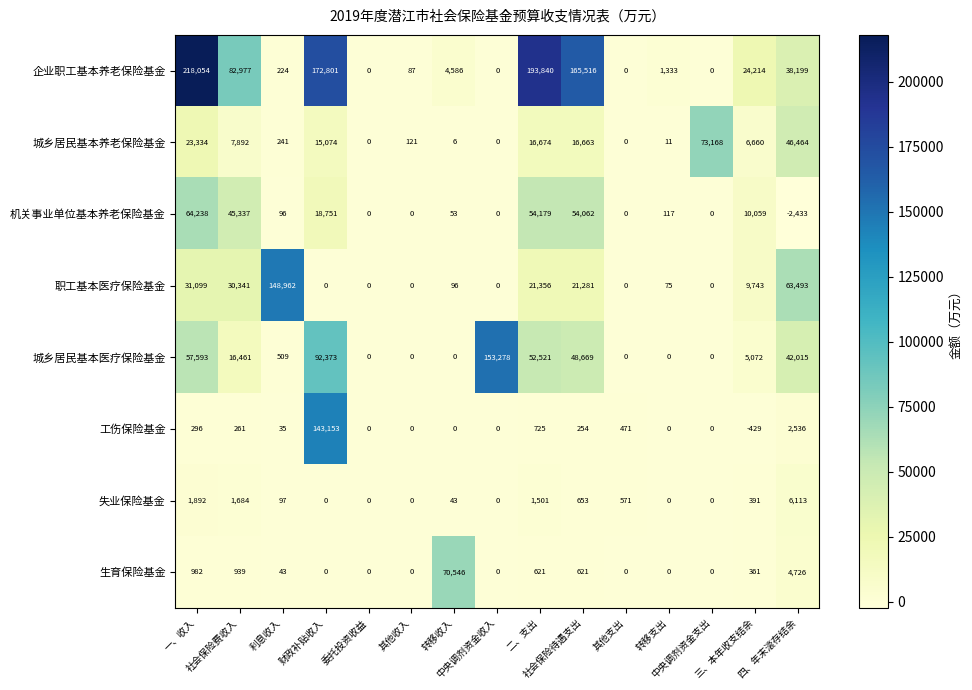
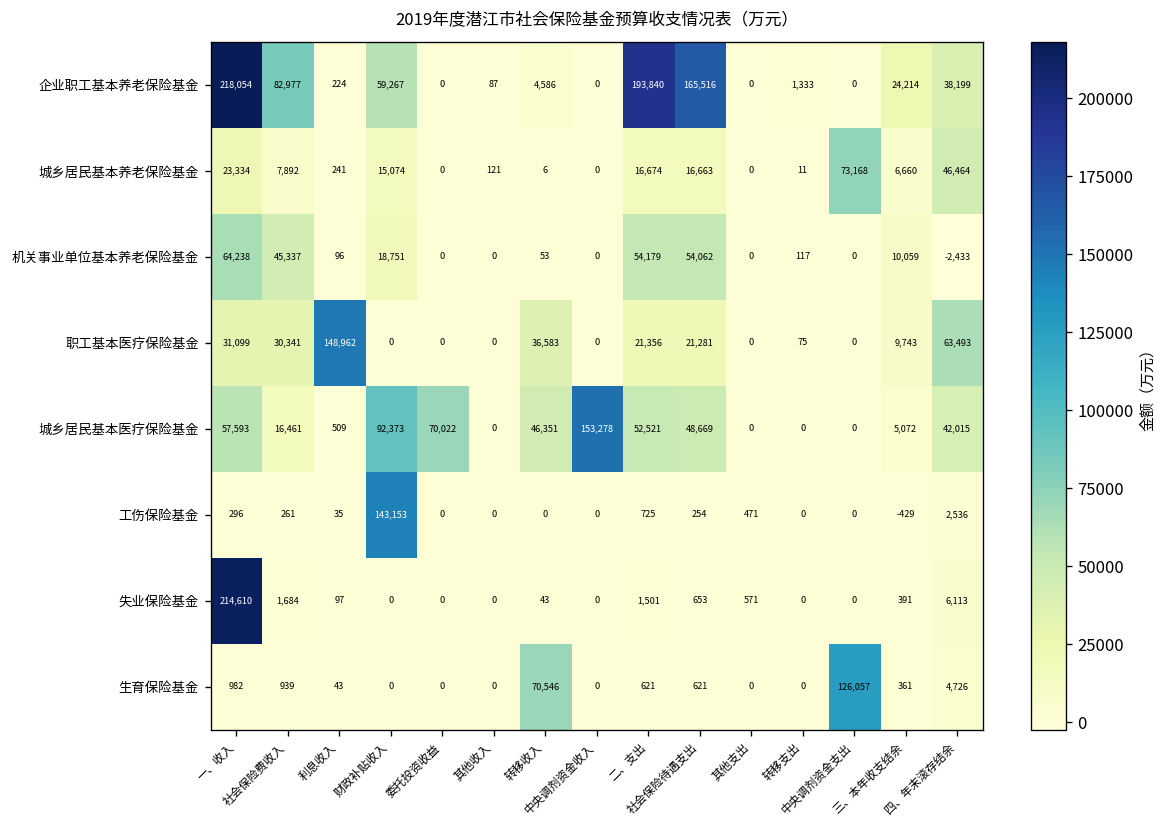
企业职工基本养老保险基金, 财政补贴收入: 172,801 -> 59,267
职工基本医疗保险基金, 转移收入: 96 -> 36,583
城乡居民基本医疗保险基金, 委托投资收益: 0 -> 70,022
城乡居民基本医疗保险基金, 转移收入: 0 -> 46,351
失业保险基金, 一、收入: 1,892 -> 214,610
生育保险基金, 中央调剂资金支出: 0 -> 126,057
